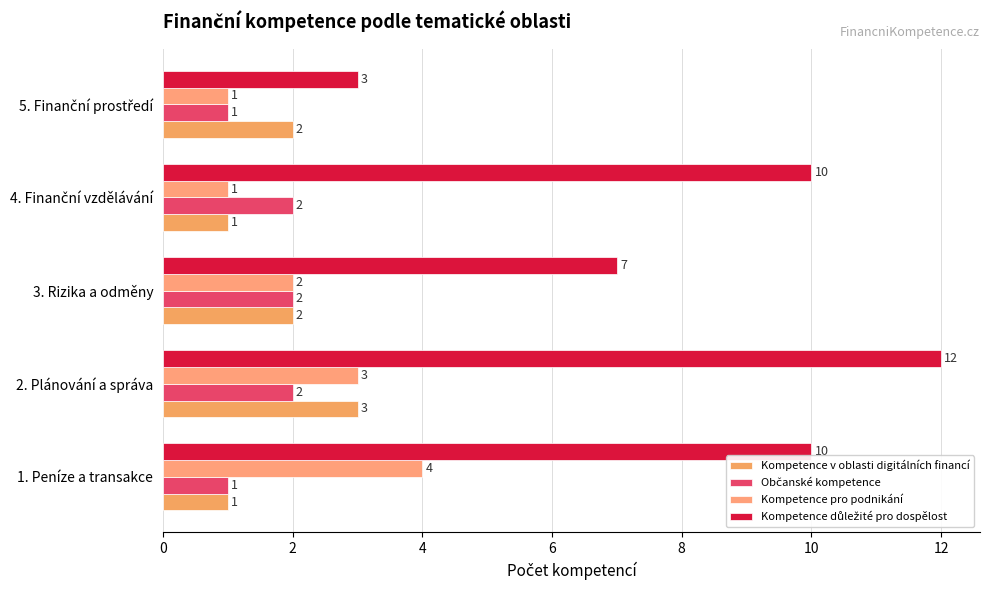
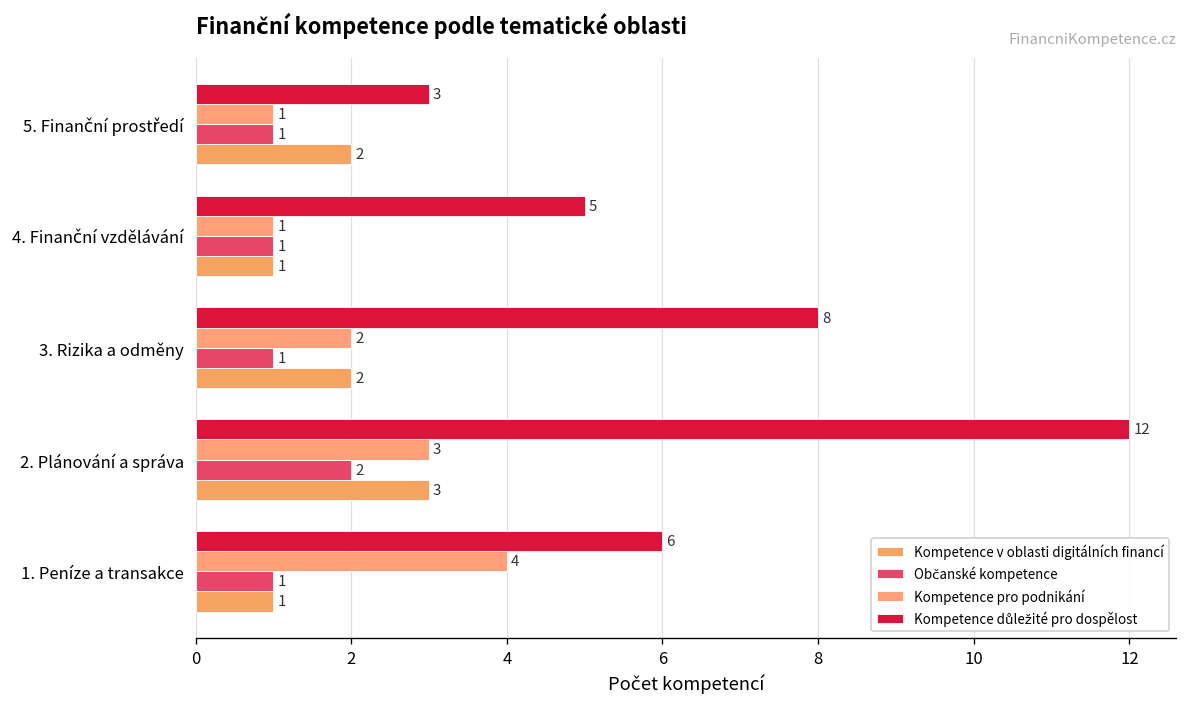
Kompetence důležité pro dospělost, 4. Finanční vzdělávání: 10 -> 5
Občanské kompetence, 4. Finanční vzdělávání: 2 -> 1
Kompetence důležité pro dospělost, 3. Rizika a odměny: 7 -> 8
Občanské kompetence, 3. Rizika a odměny: 2 -> 1
Kompetence důležité pro dospělost, 1. Peníze a transakce: 10 -> 6
